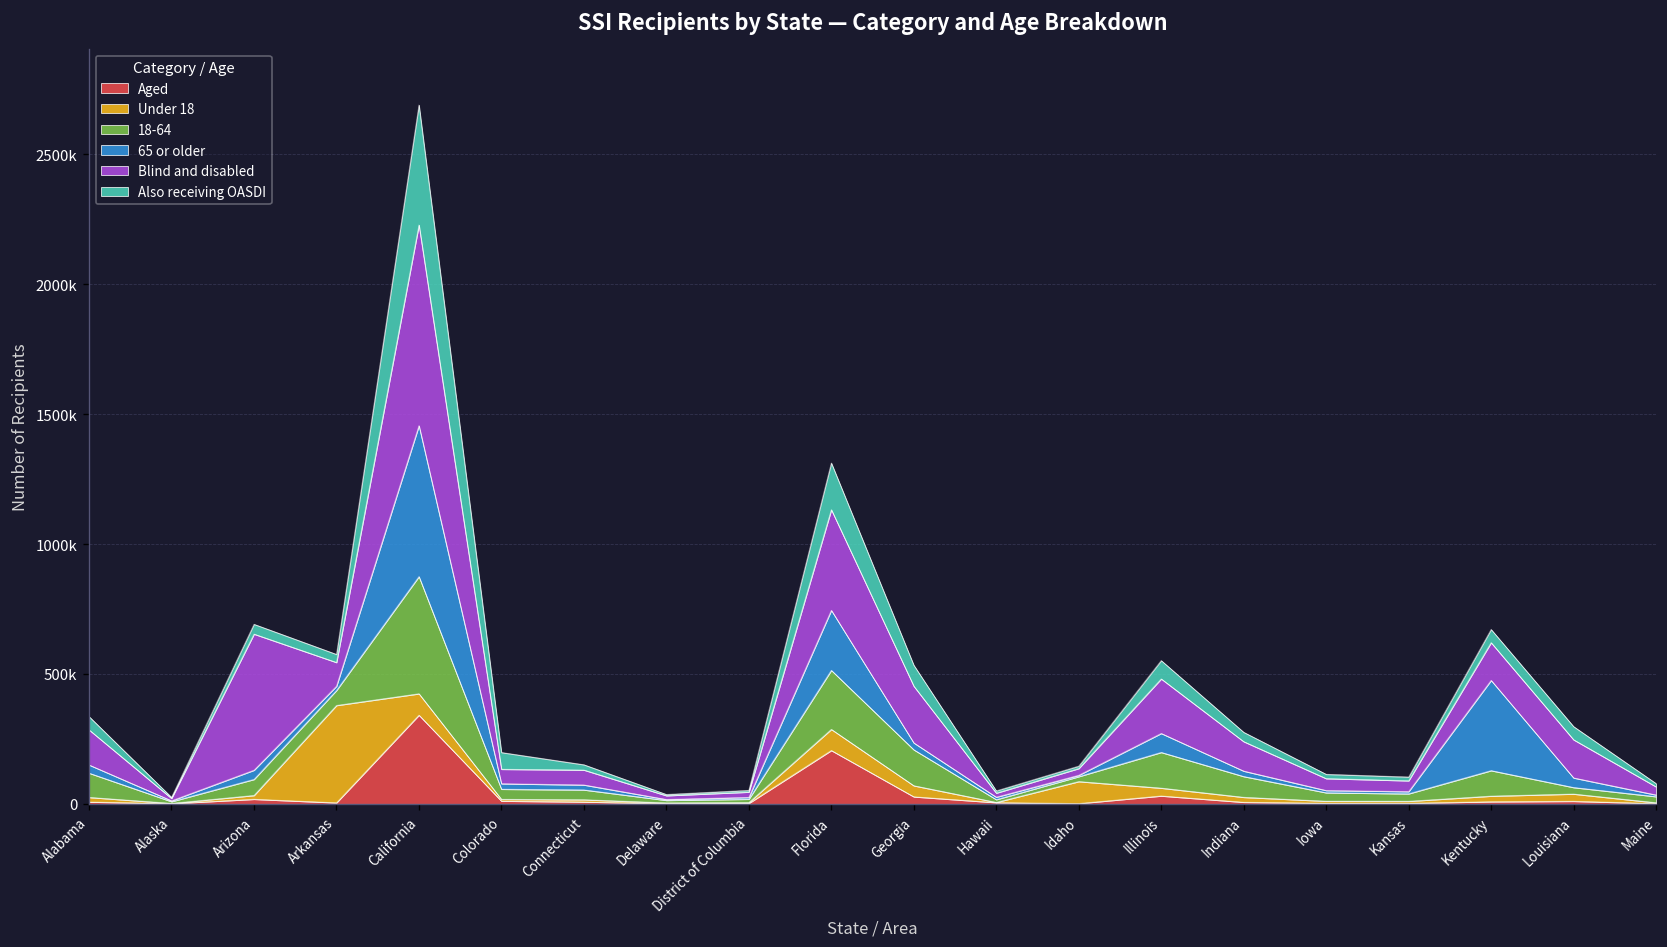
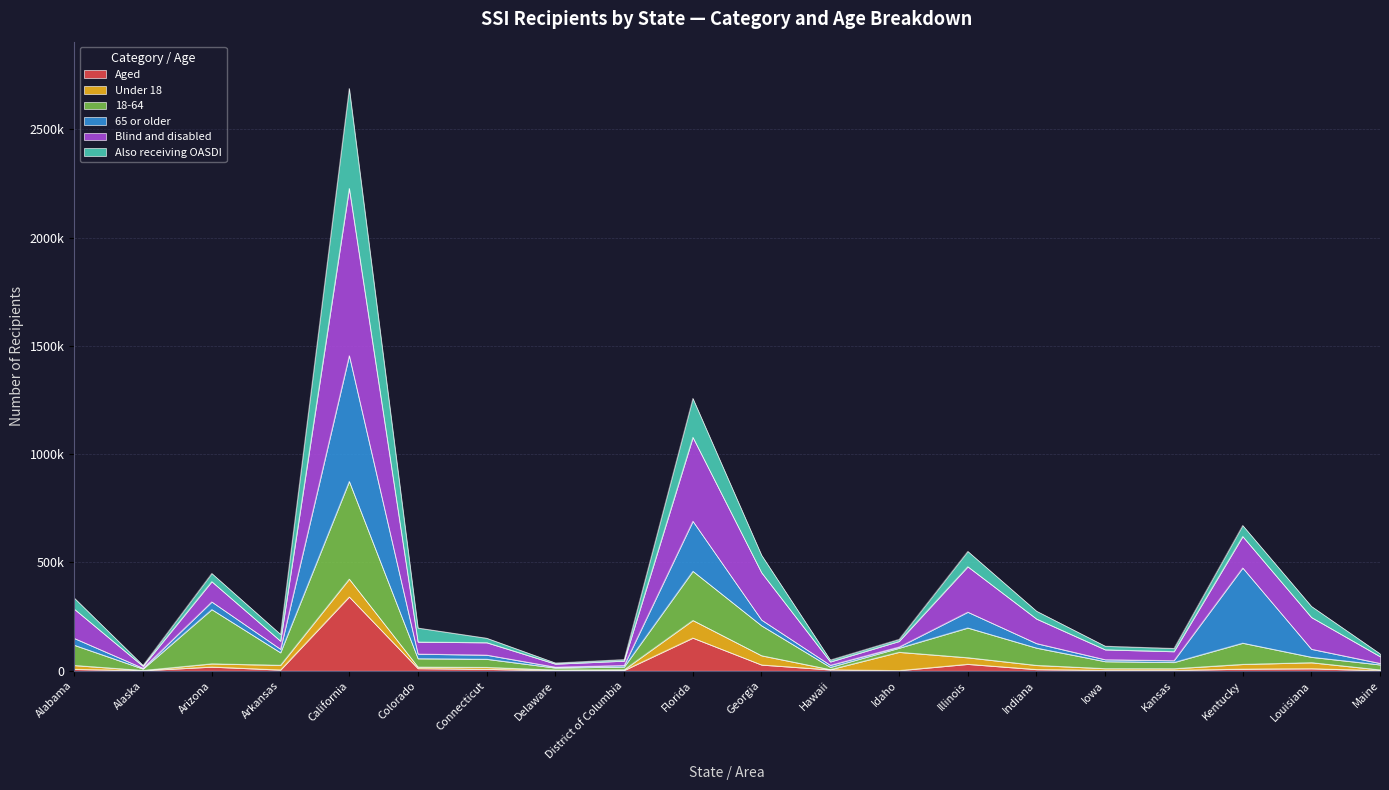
18-64, Arizona: 60000 -> 250000
Blind and disabled, Arizona: 520000 -> 90000
Under 18, Arkansas: 370000 -> 20000
Blind and disabled, Arkansas: 90000 -> 40000
Aged, Florida: 210000 -> 150000
